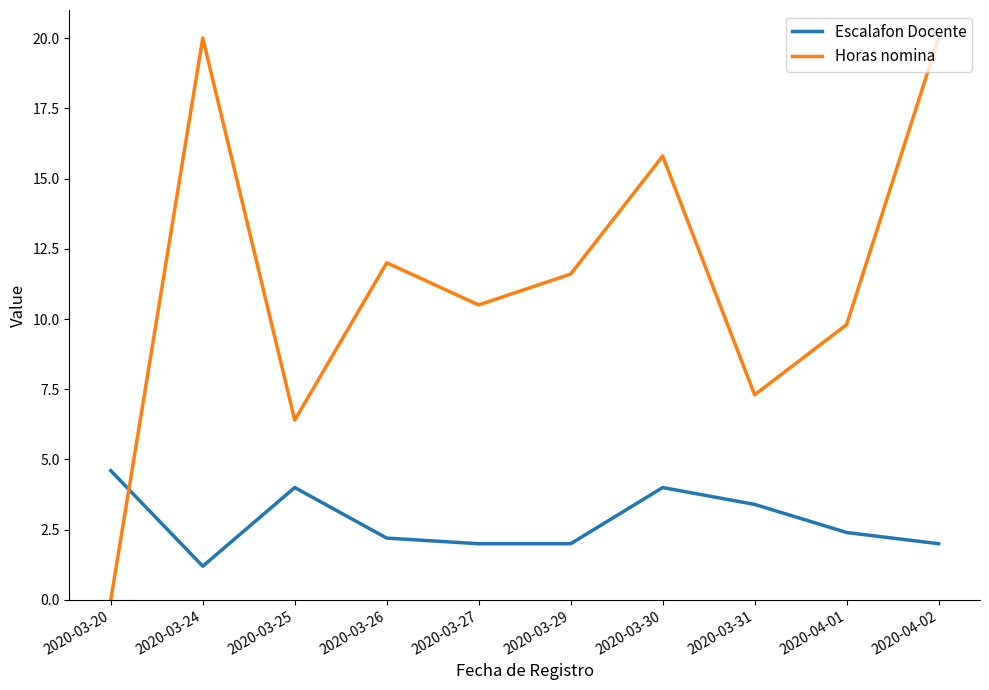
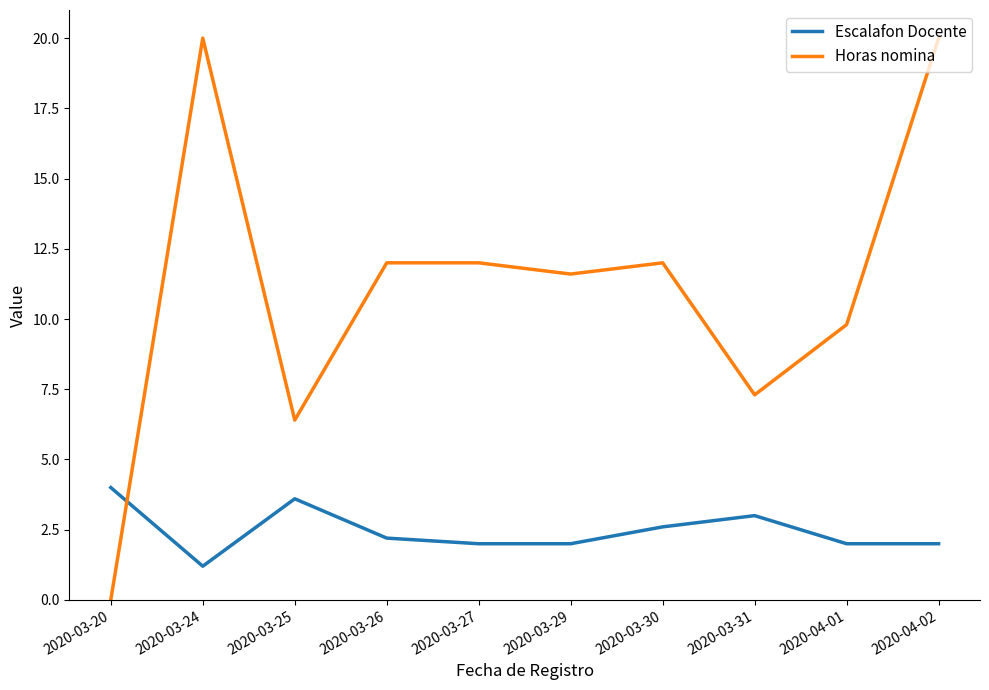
Escalafon Docente, 2020-03-20: 4.6 -> 4.0
Escalafon Docente, 2020-03-25: 4.0 -> 3.6
Horas nomina, 2020-03-27: 10.5 -> 12.0
Escalafon Docente, 2020-03-30: 4.0 -> 2.6
Horas nomina, 2020-03-30: 15.8 -> 12.0
Escalafon Docente, 2020-03-31: 3.4 -> 3.0
Escalafon Docente, 2020-04-01: 2.4 -> 2.0
